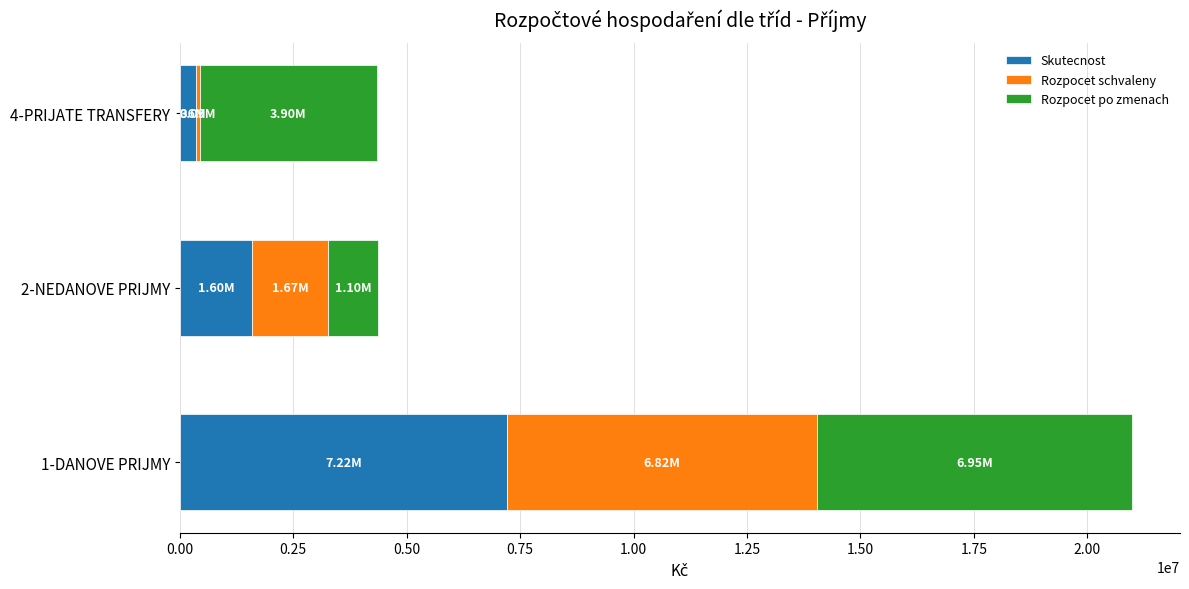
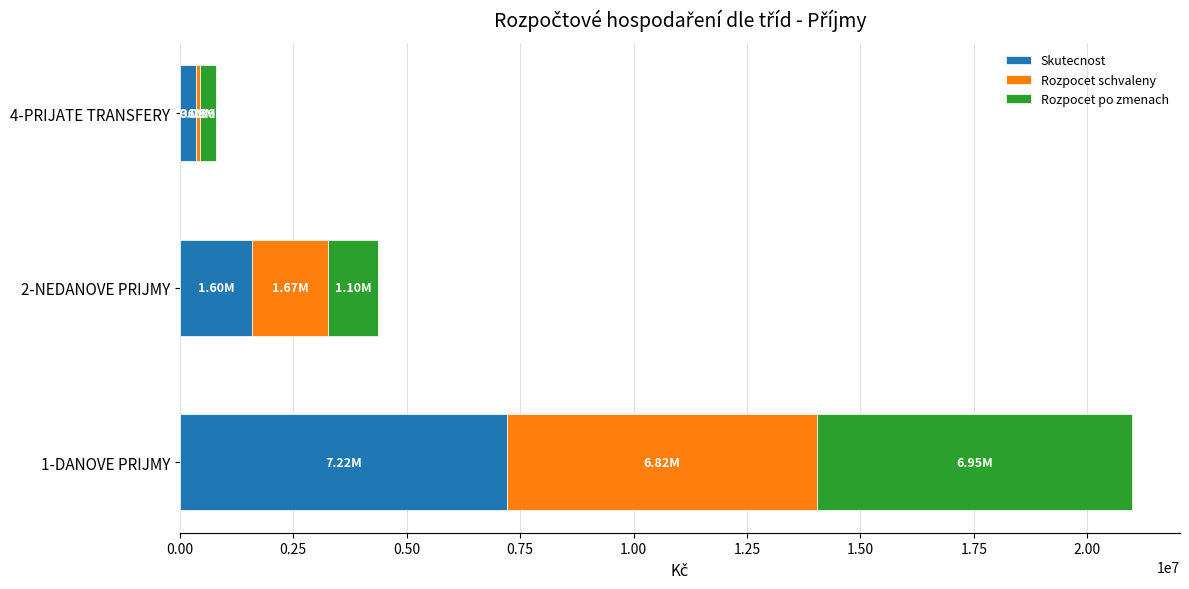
Rozpocet po zmenach, 4-PRIJATE TRANSFERY: 3900000 -> 400000
